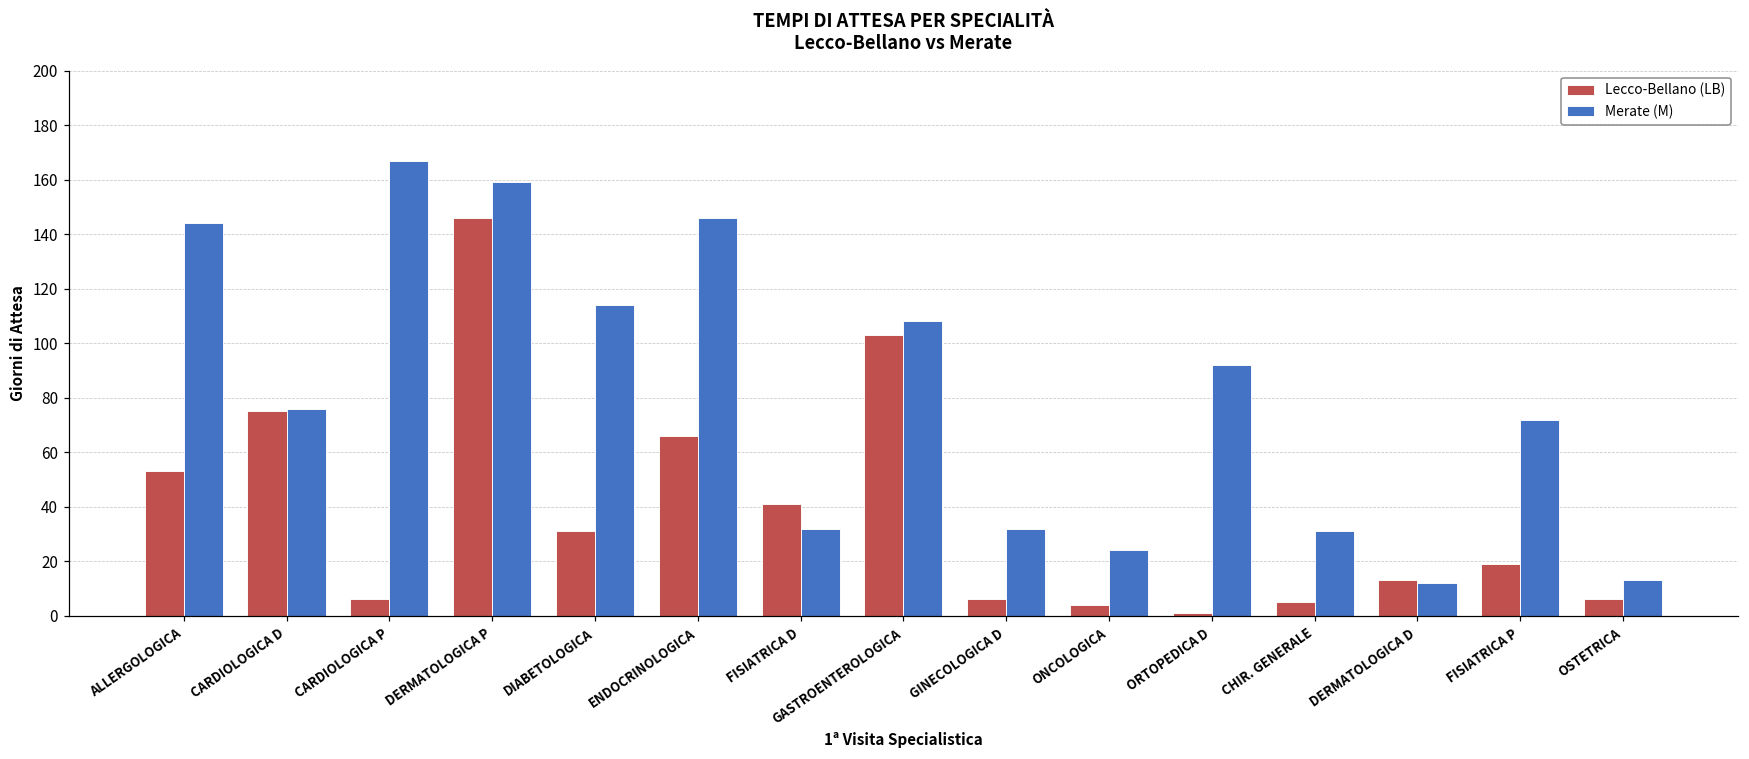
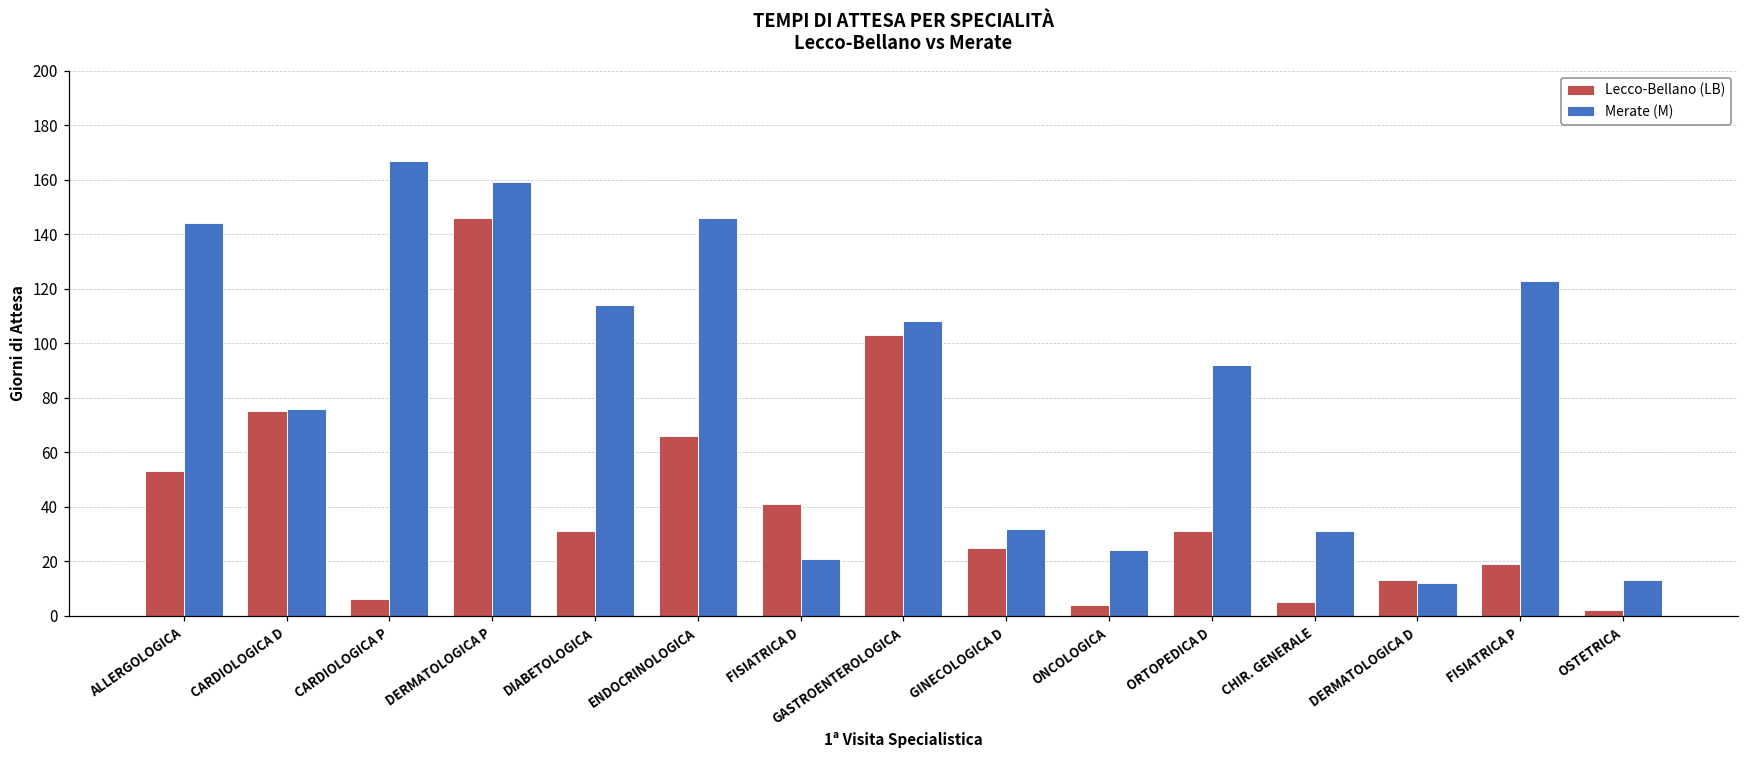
Merate (M), FISIATRICA D: 32 -> 21
Lecco-Bellano (LB), GINECOLOGICA D: 6 -> 25
Lecco-Bellano (LB), ORTOPEDICA D: 1 -> 31
Merate (M), FISIATRICA P: 72 -> 123
Lecco-Bellano (LB), OSTETRICA: 6 -> 2
